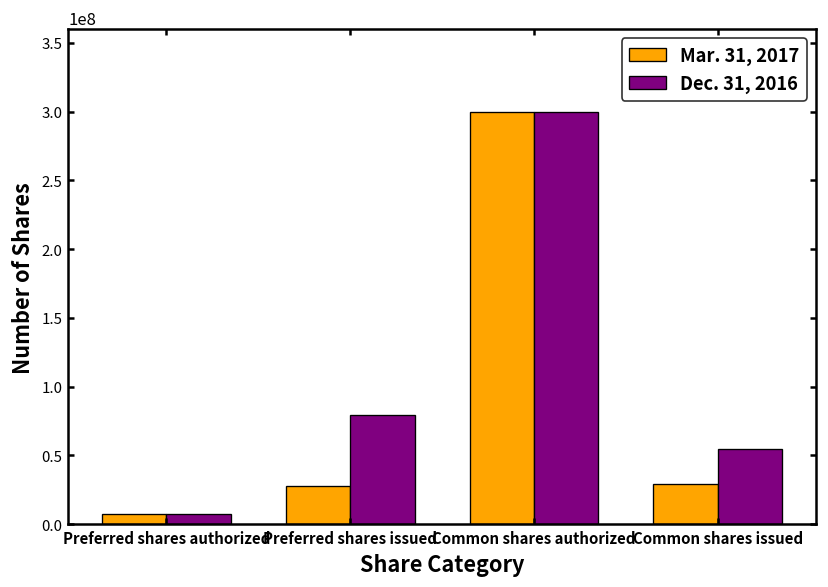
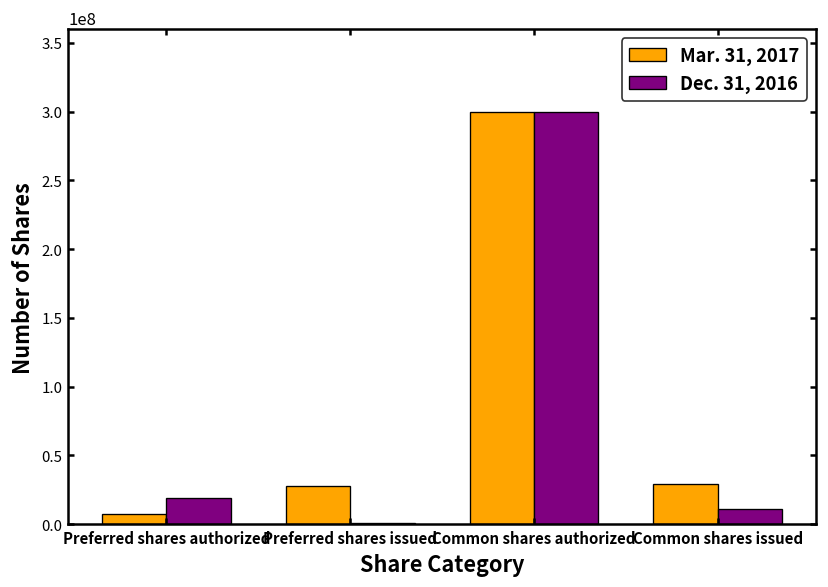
Dec. 31, 2016, Preferred shares authorized: 7000000 -> 19000000
Dec. 31, 2016, Preferred shares issued: 79000000 -> 1000000
Dec. 31, 2016, Common shares issued: 55000000 -> 11000000
